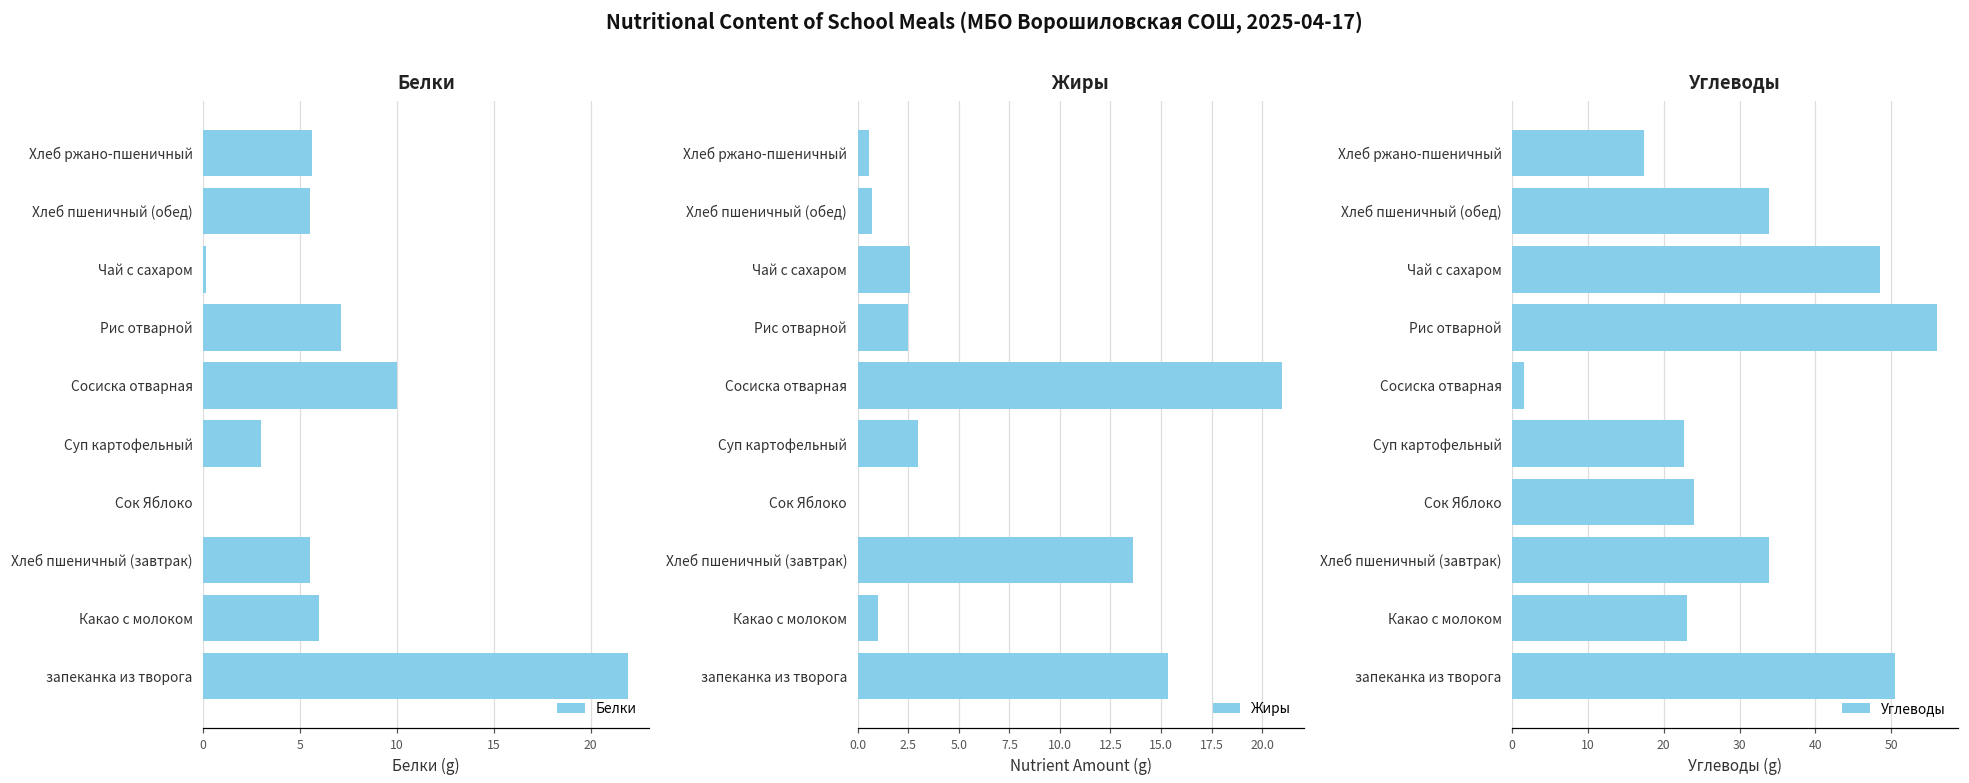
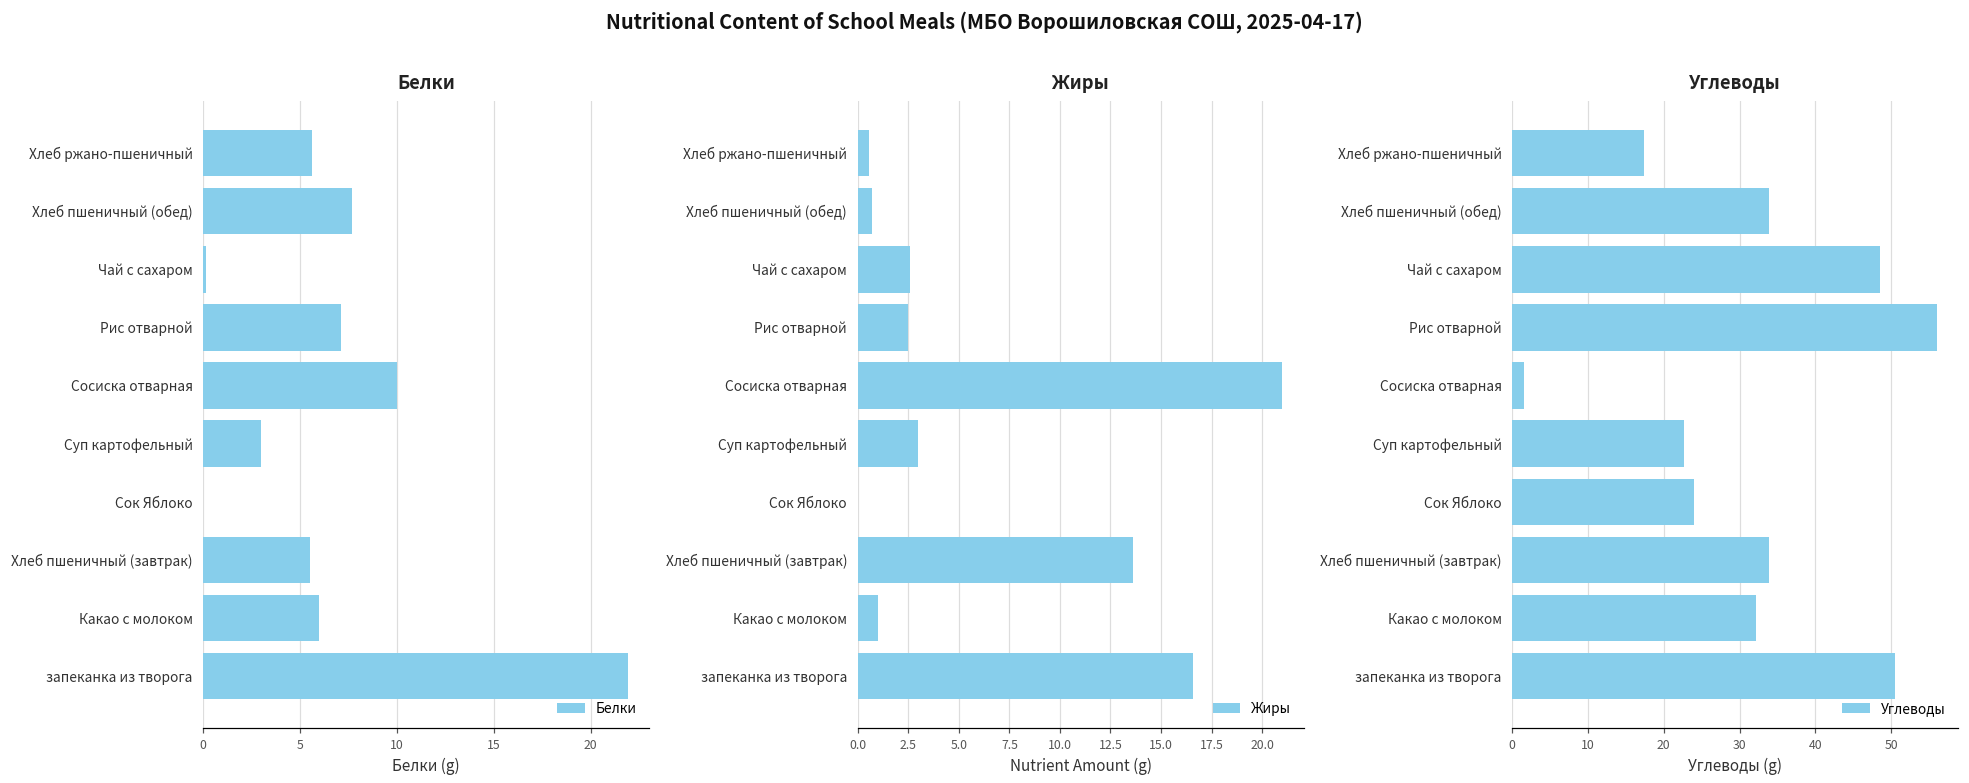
Белки, Хлеб пшеничный (обед): 5.5 -> 7.7
Жиры, запеканка из творога: 15.4 -> 16.6
Углеводы, Какао с молоком: 23 -> 32
